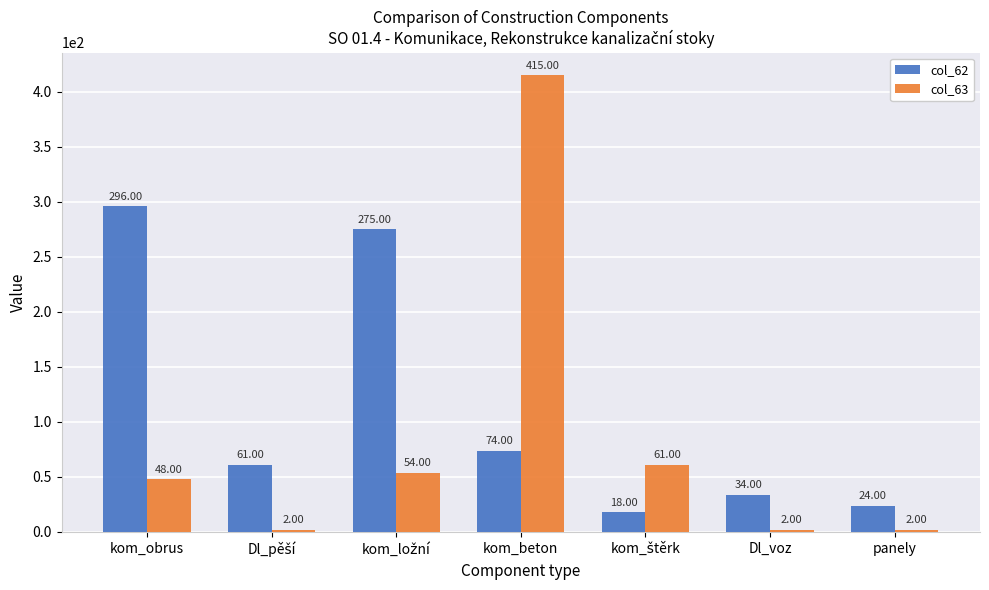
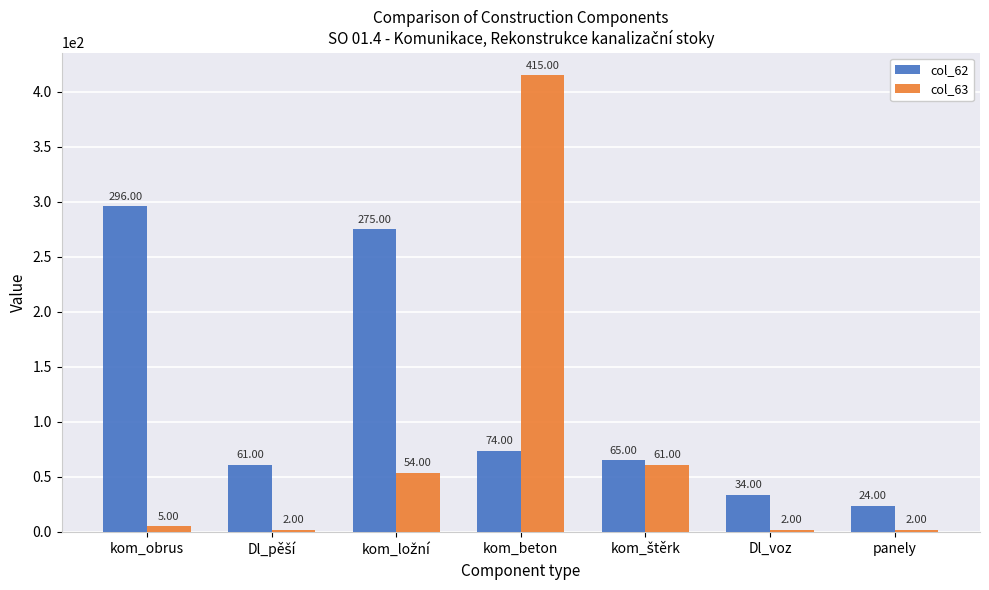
col_63, kom_obrus: 48.00 -> 5.00
col_62, kom_štěrk: 18.00 -> 65.00
